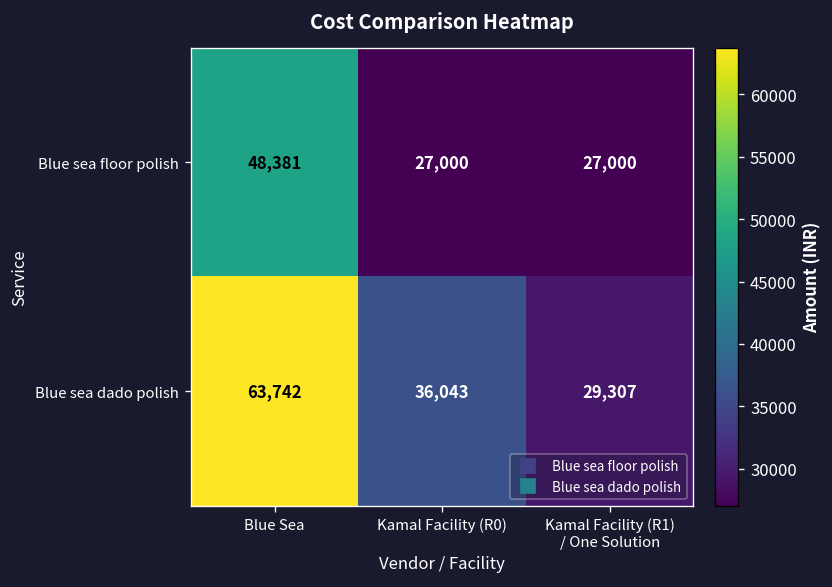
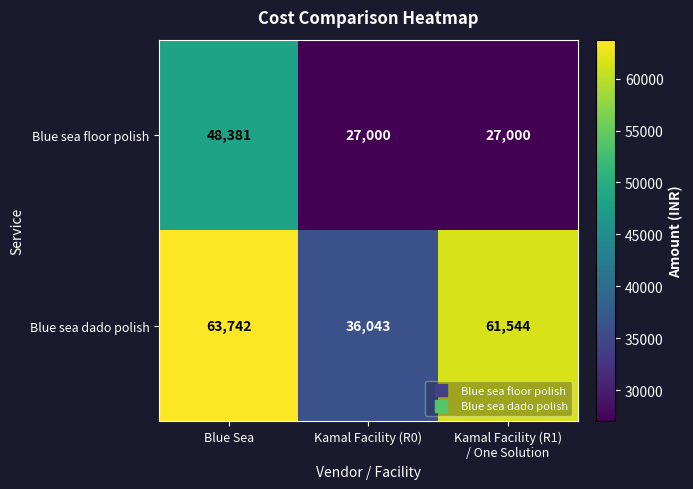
Blue sea dado polish, Kamal Facility (R1) / One Solution: 29,307 -> 61,544
